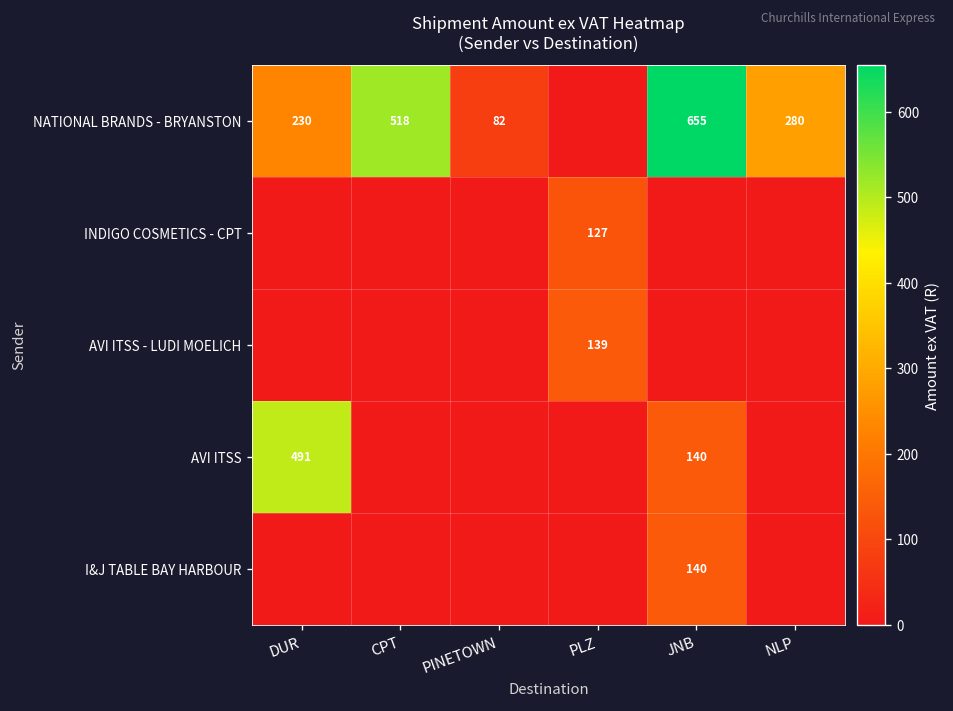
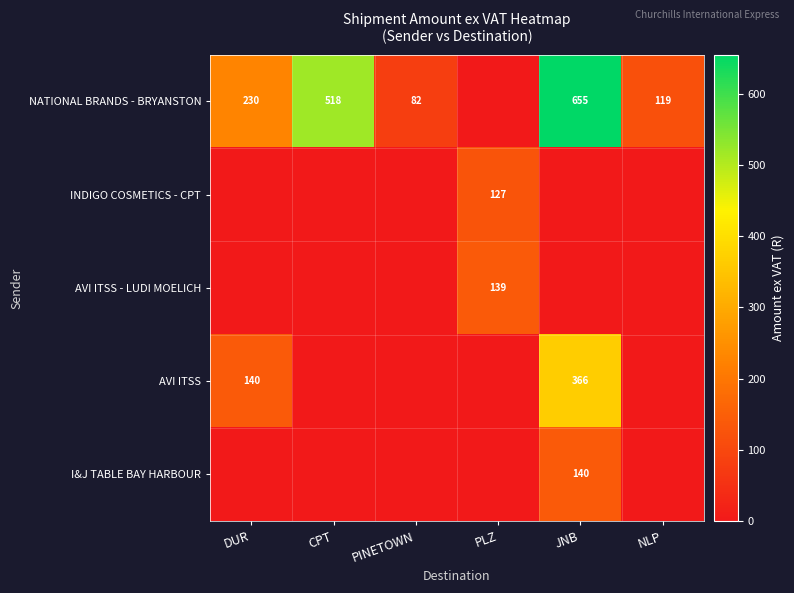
NATIONAL BRANDS - BRYANSTON, NLP: 280 -> 119
AVI ITSS, DUR: 491 -> 140
AVI ITSS, JNB: 140 -> 366
